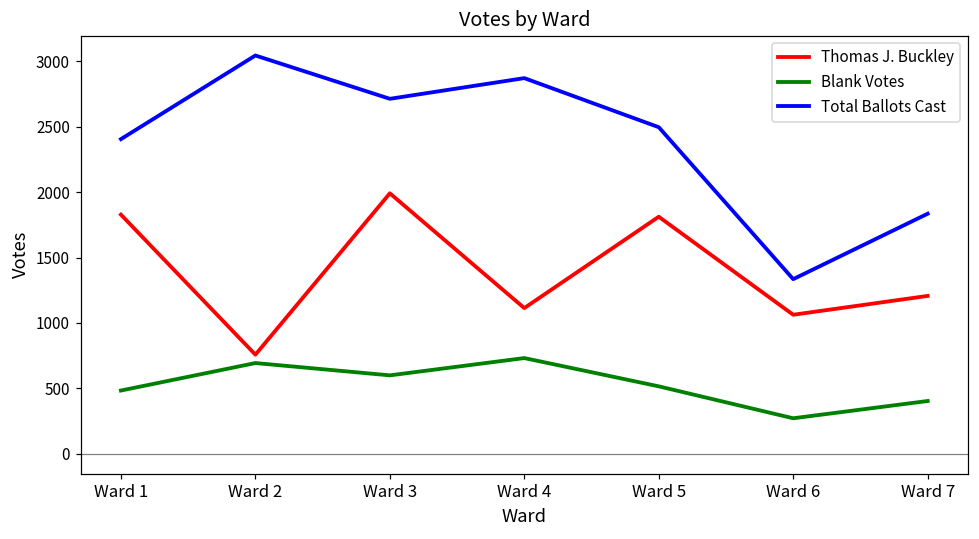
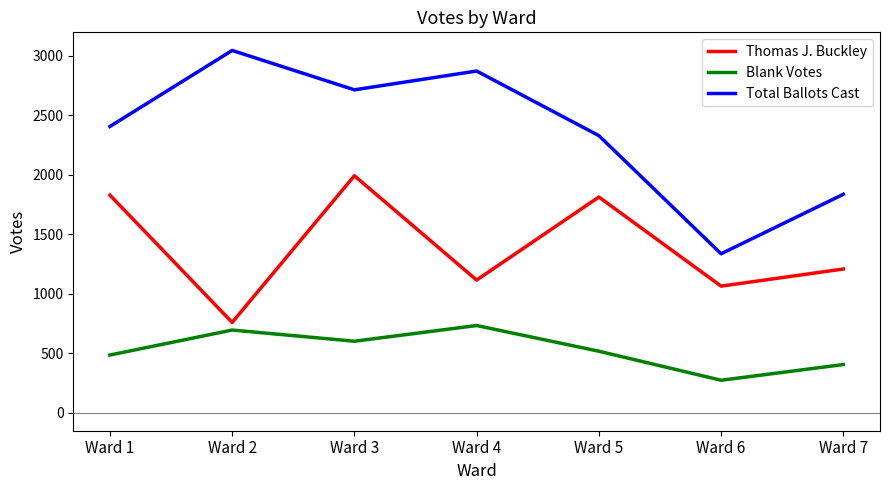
Total Ballots Cast, Ward 5: 2500 -> 2330
